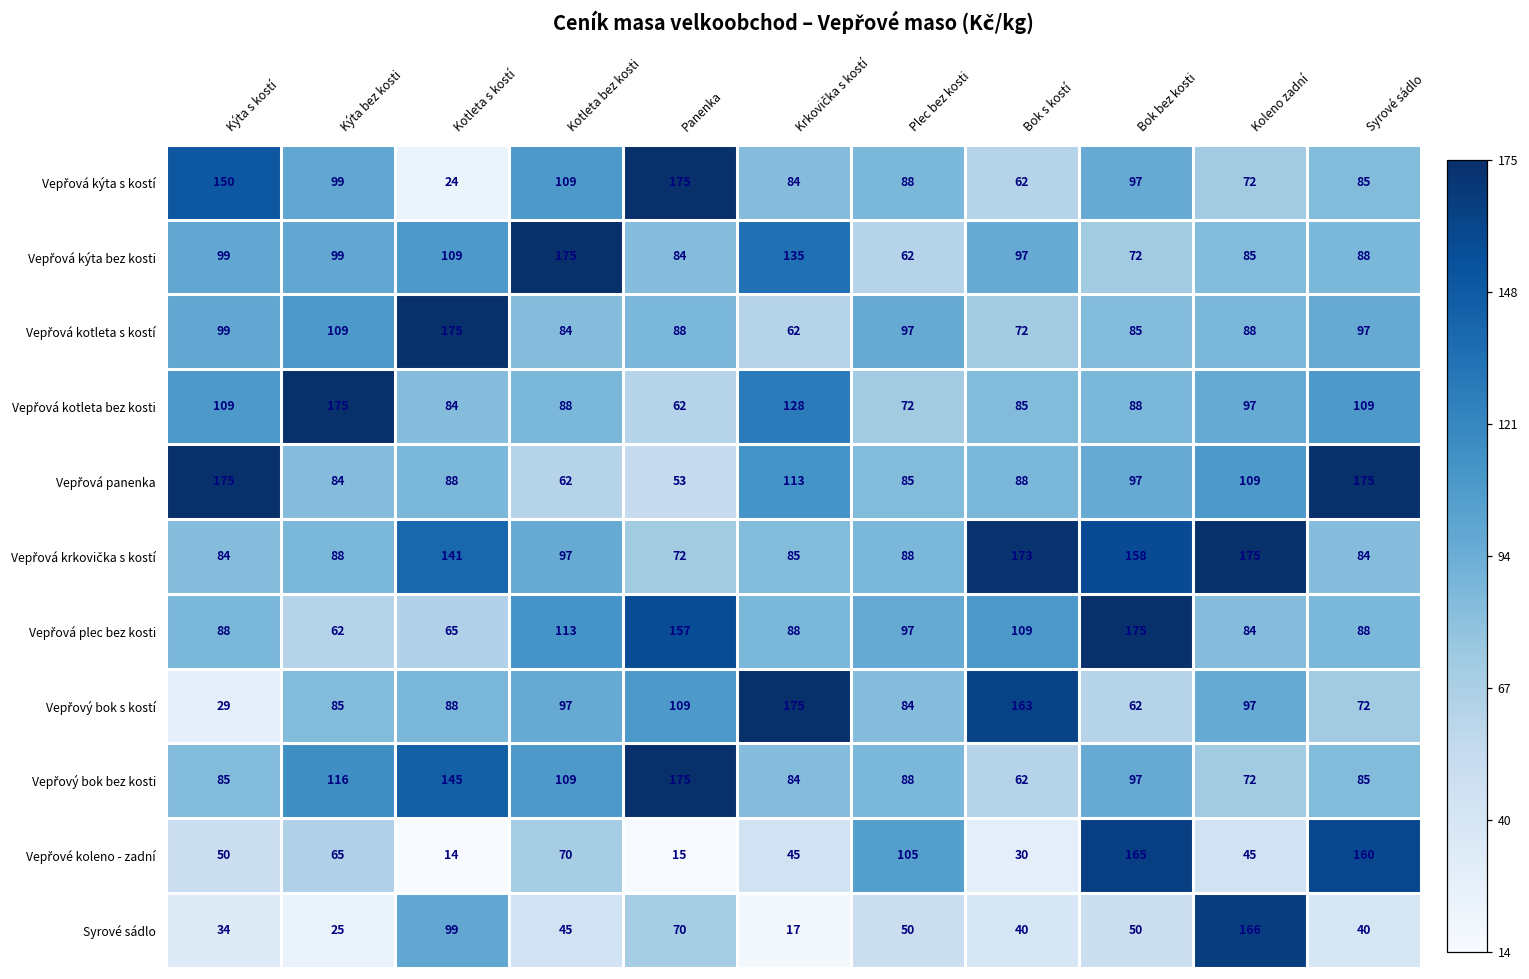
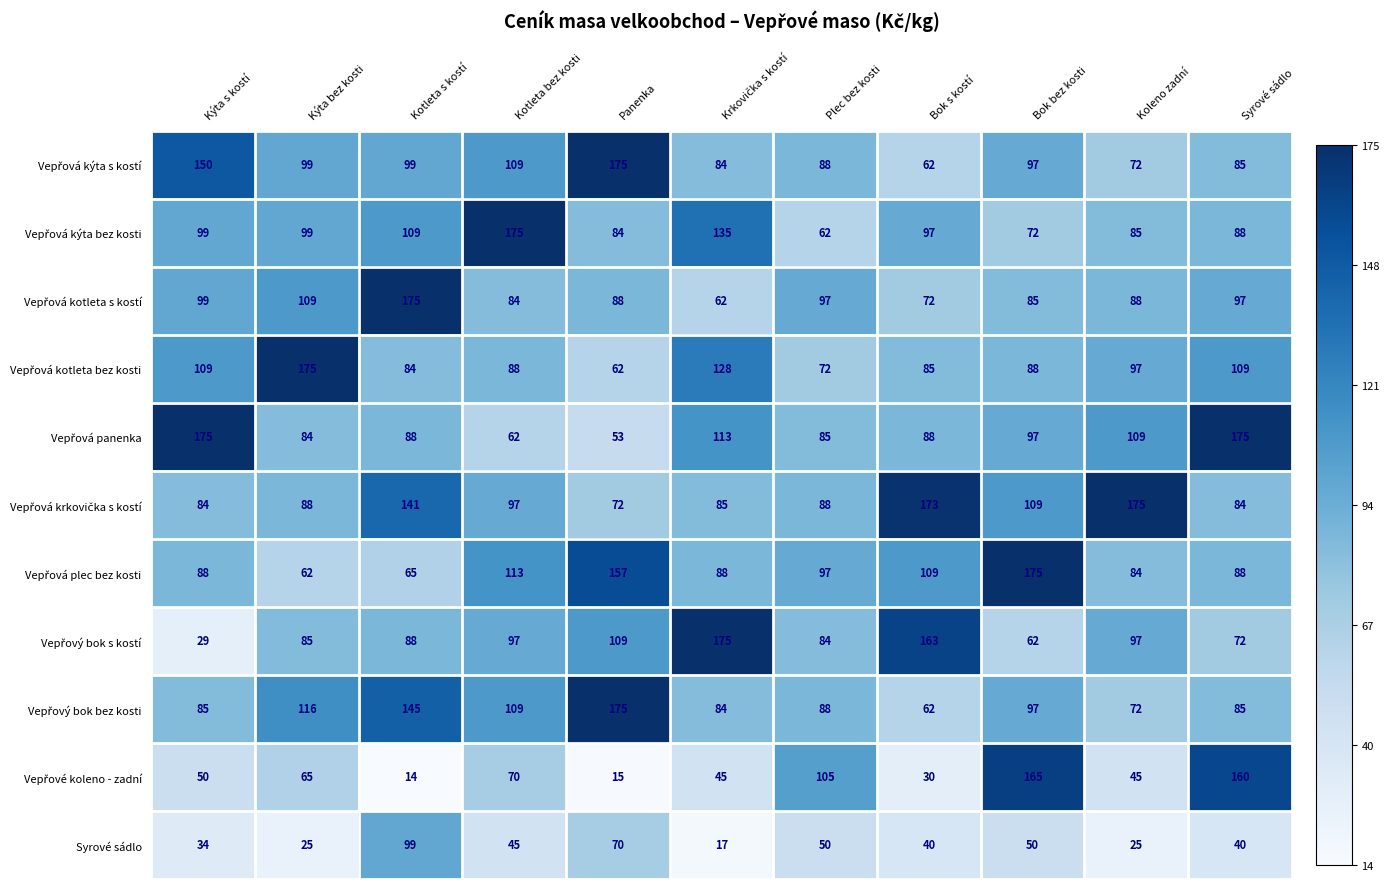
Vepřová kýta s kostí, Kotleta s kostí: 24 -> 99
Vepřová krkovička s kostí, Bok bez kosti: 158 -> 109
Syrové sádlo, Koleno zadní: 166 -> 25
